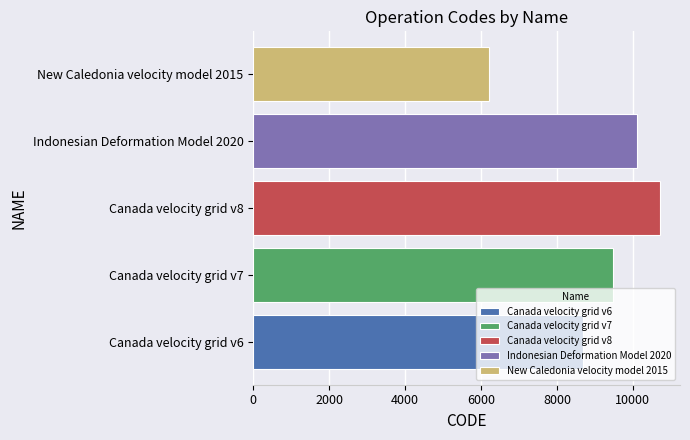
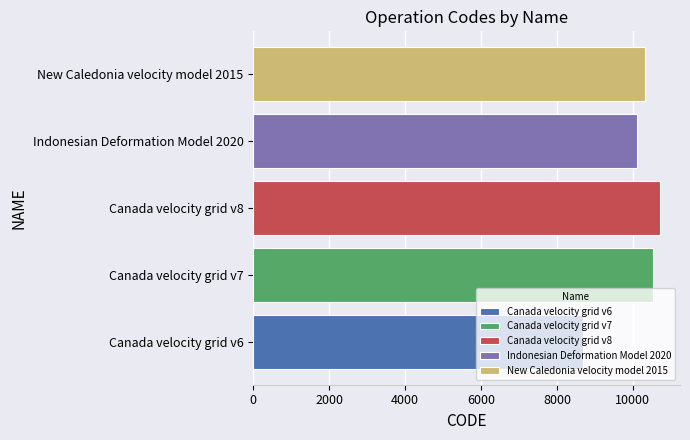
New Caledonia velocity model 2015: 6200 -> 10300
Canada velocity grid v7: 9500 -> 10500
